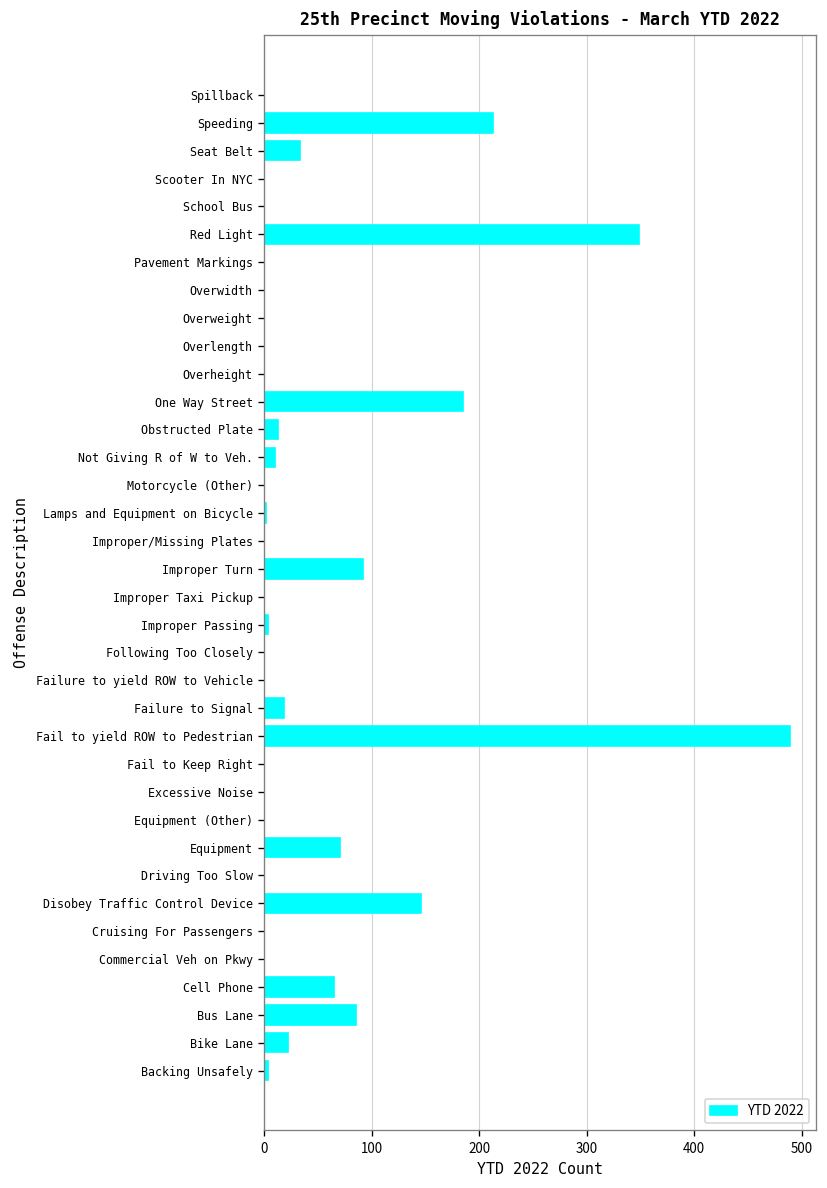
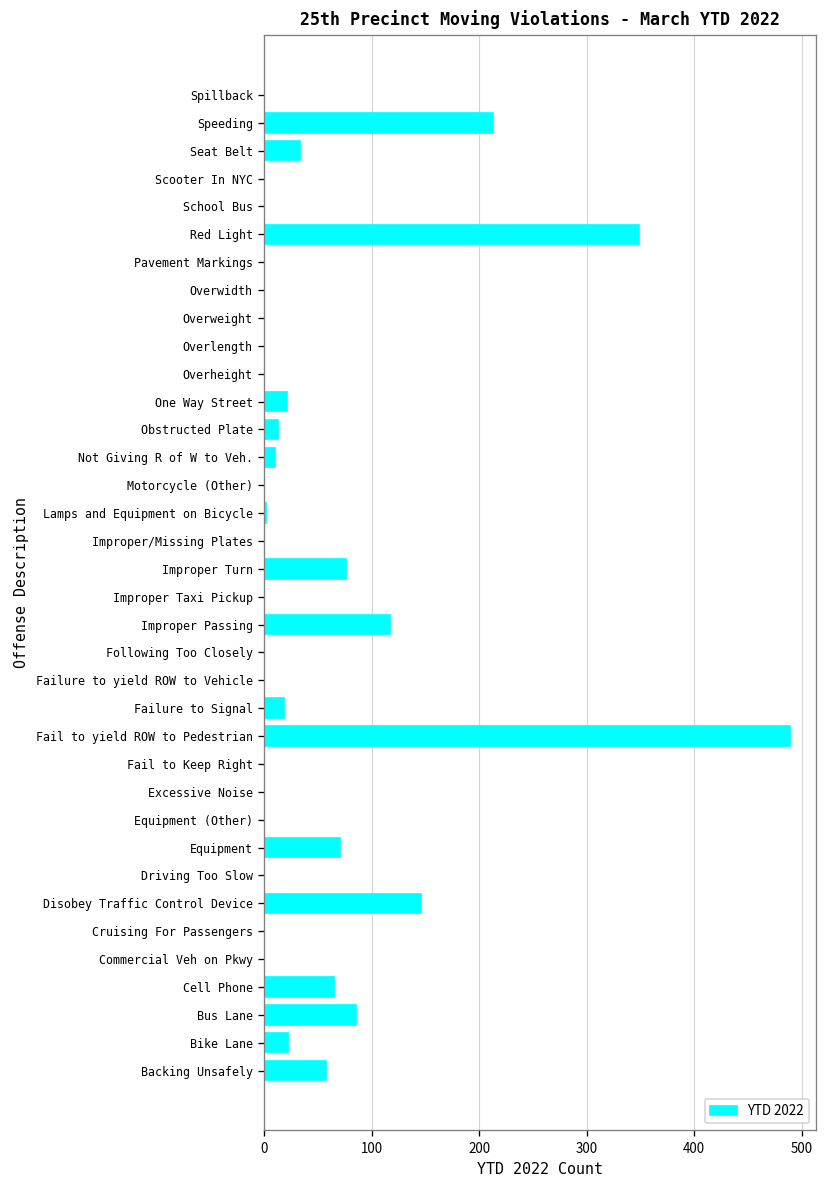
One Way Street: 190 -> 20
Improper Turn: 90 -> 80
Improper Passing: 0 -> 120
Backing Unsafely: 0 -> 60
